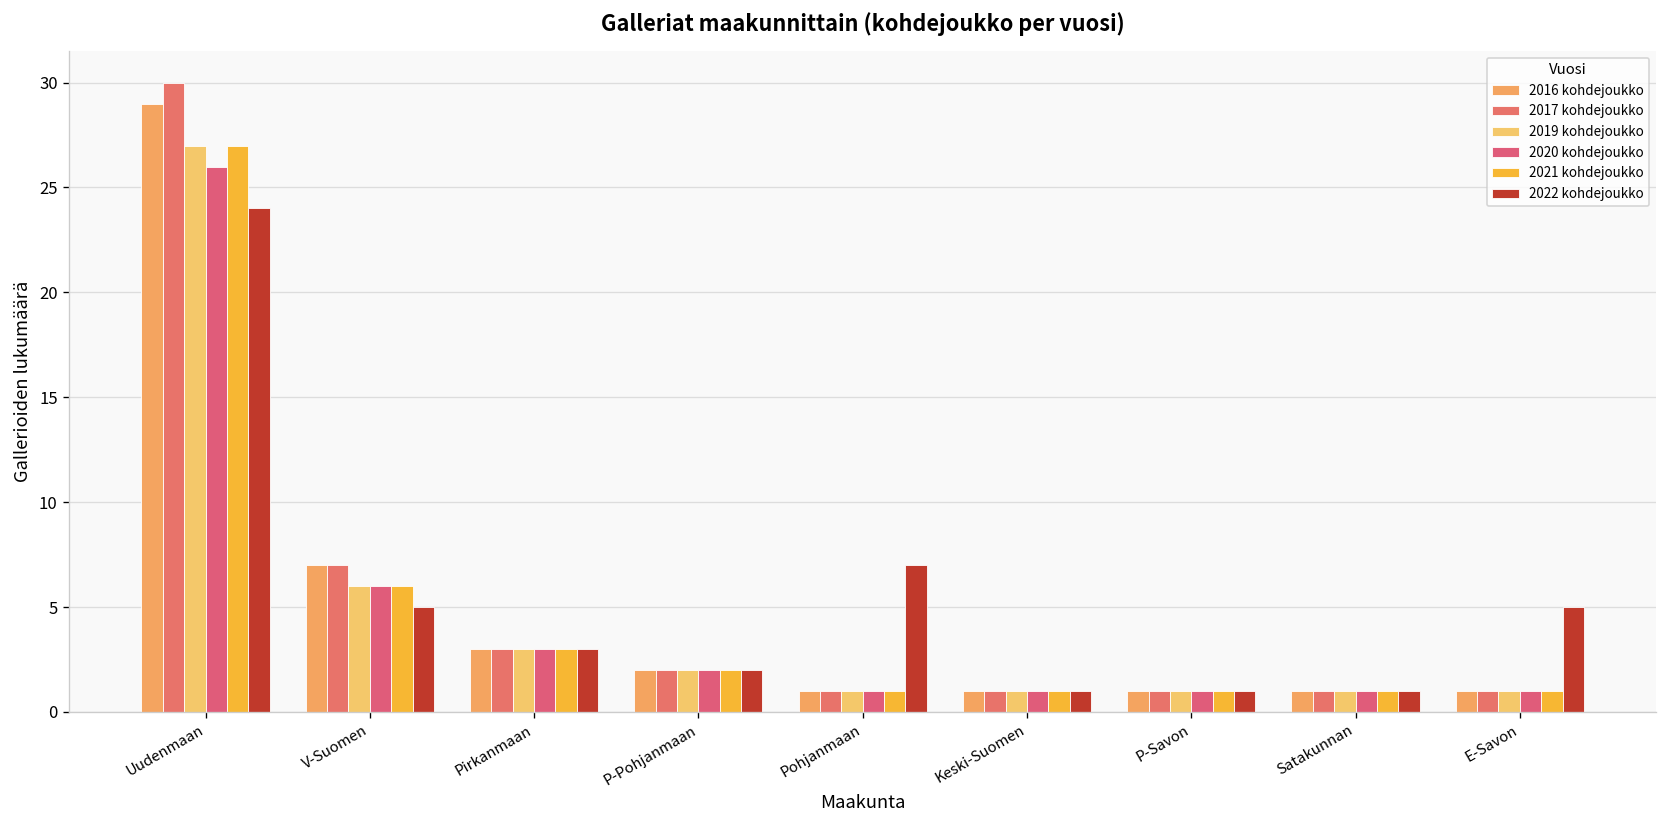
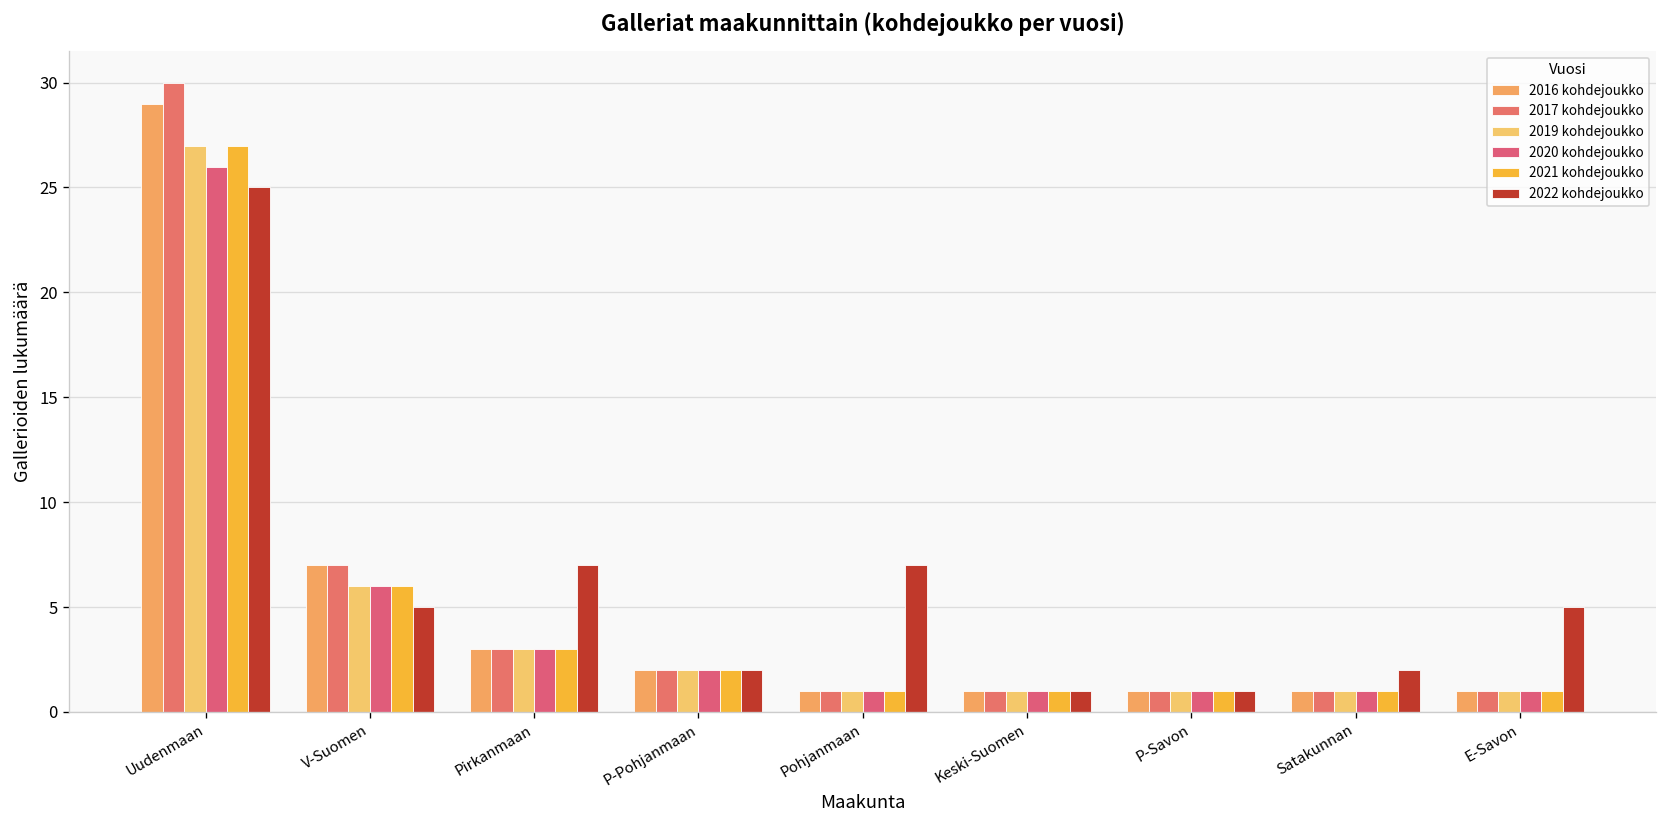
2022 kohdejoukko, Uudenmaan: 24 -> 25
2022 kohdejoukko, Pirkanmaan: 3 -> 7
2022 kohdejoukko, Satakunnan: 1 -> 2
